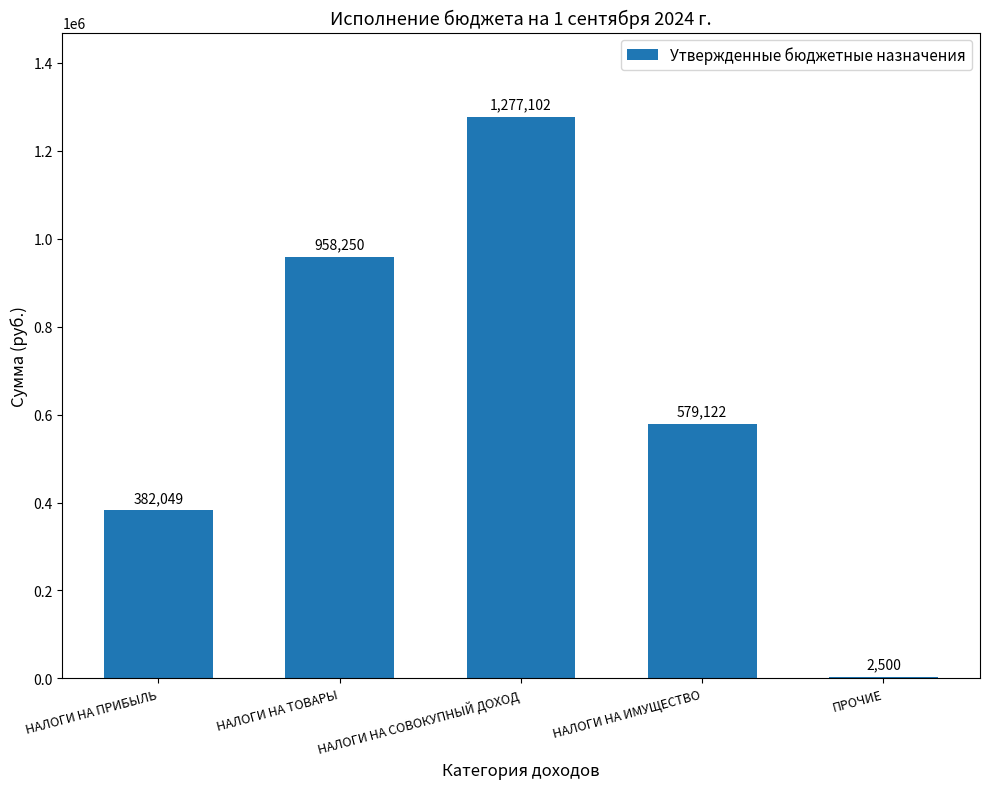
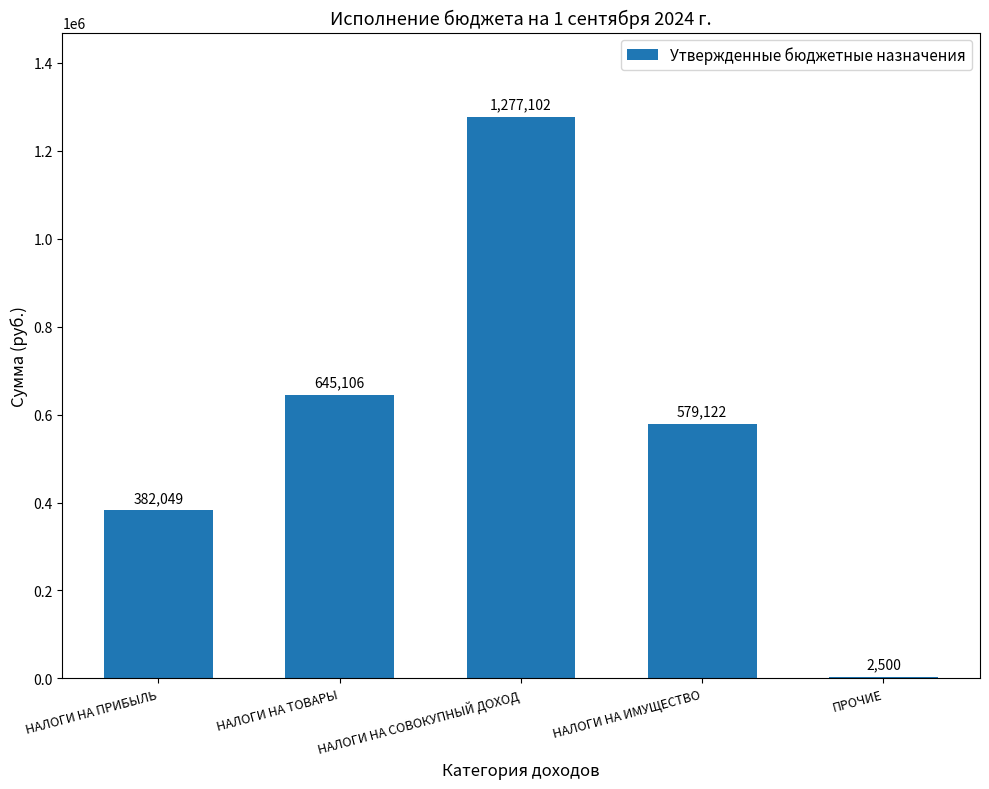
НАЛОГИ НА ТОВАРЫ: 958,250 -> 645,106
